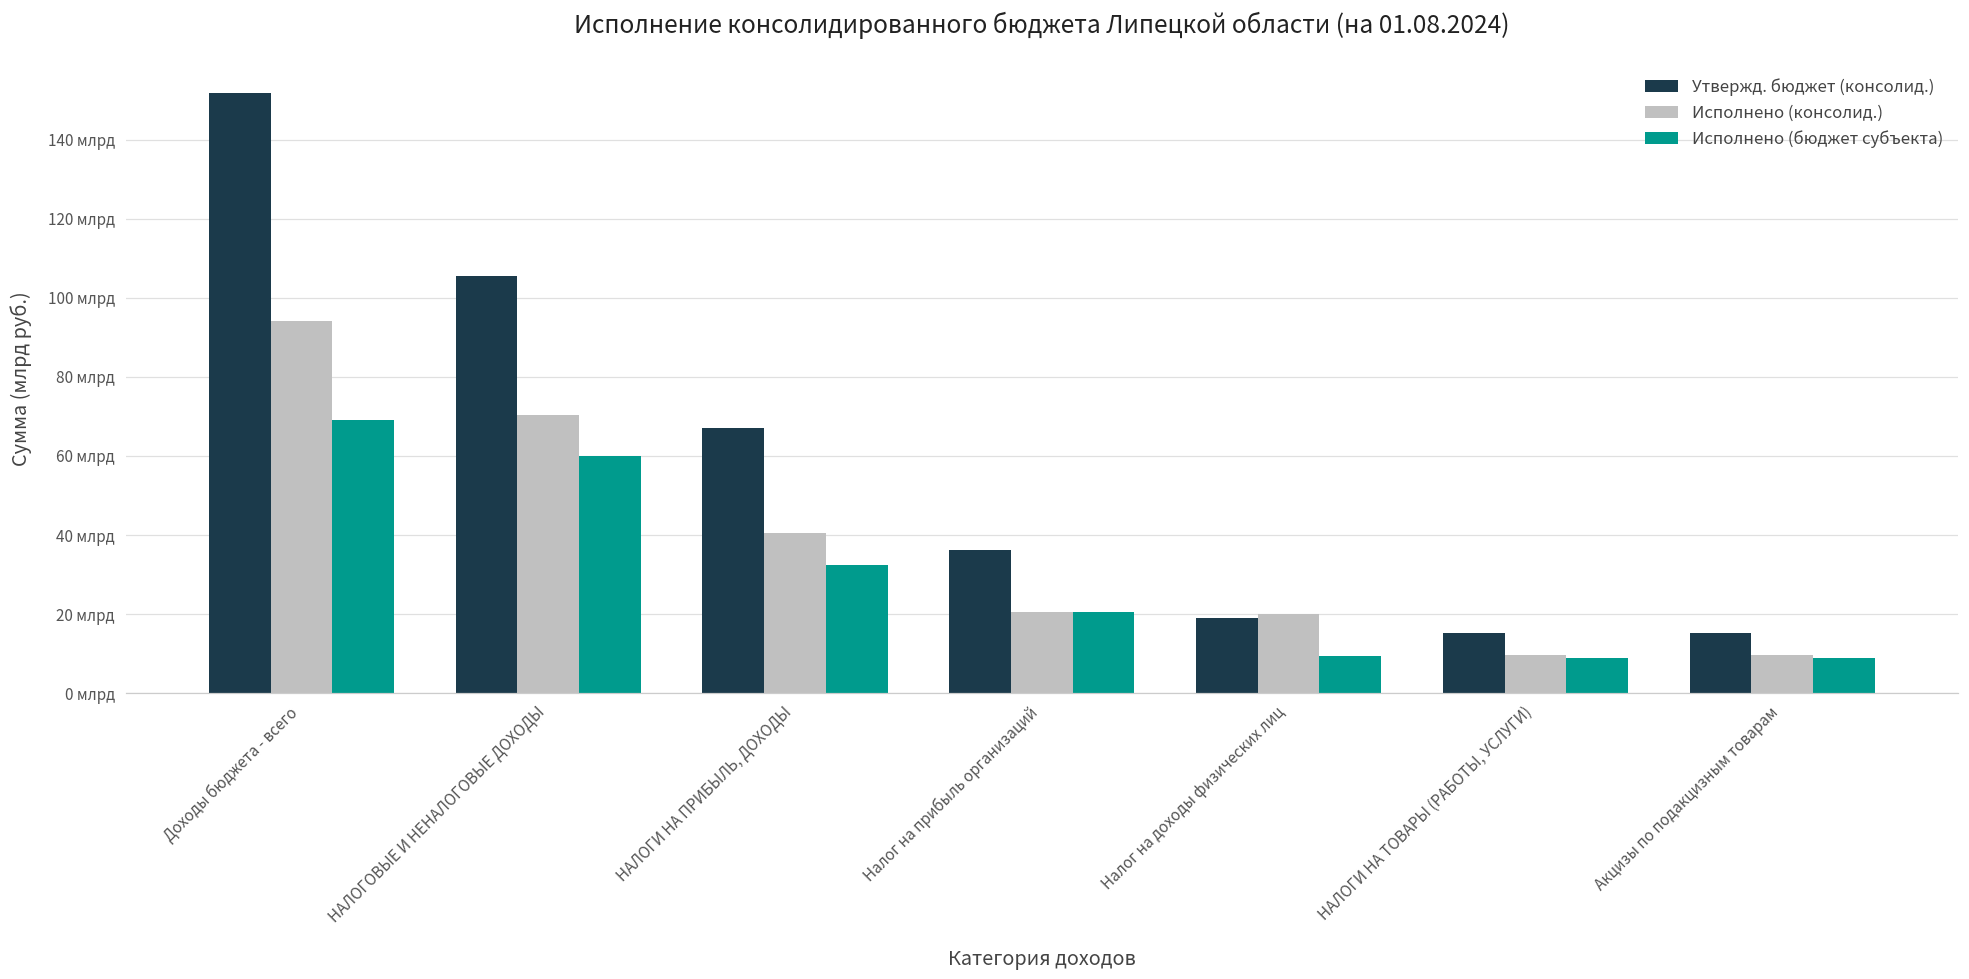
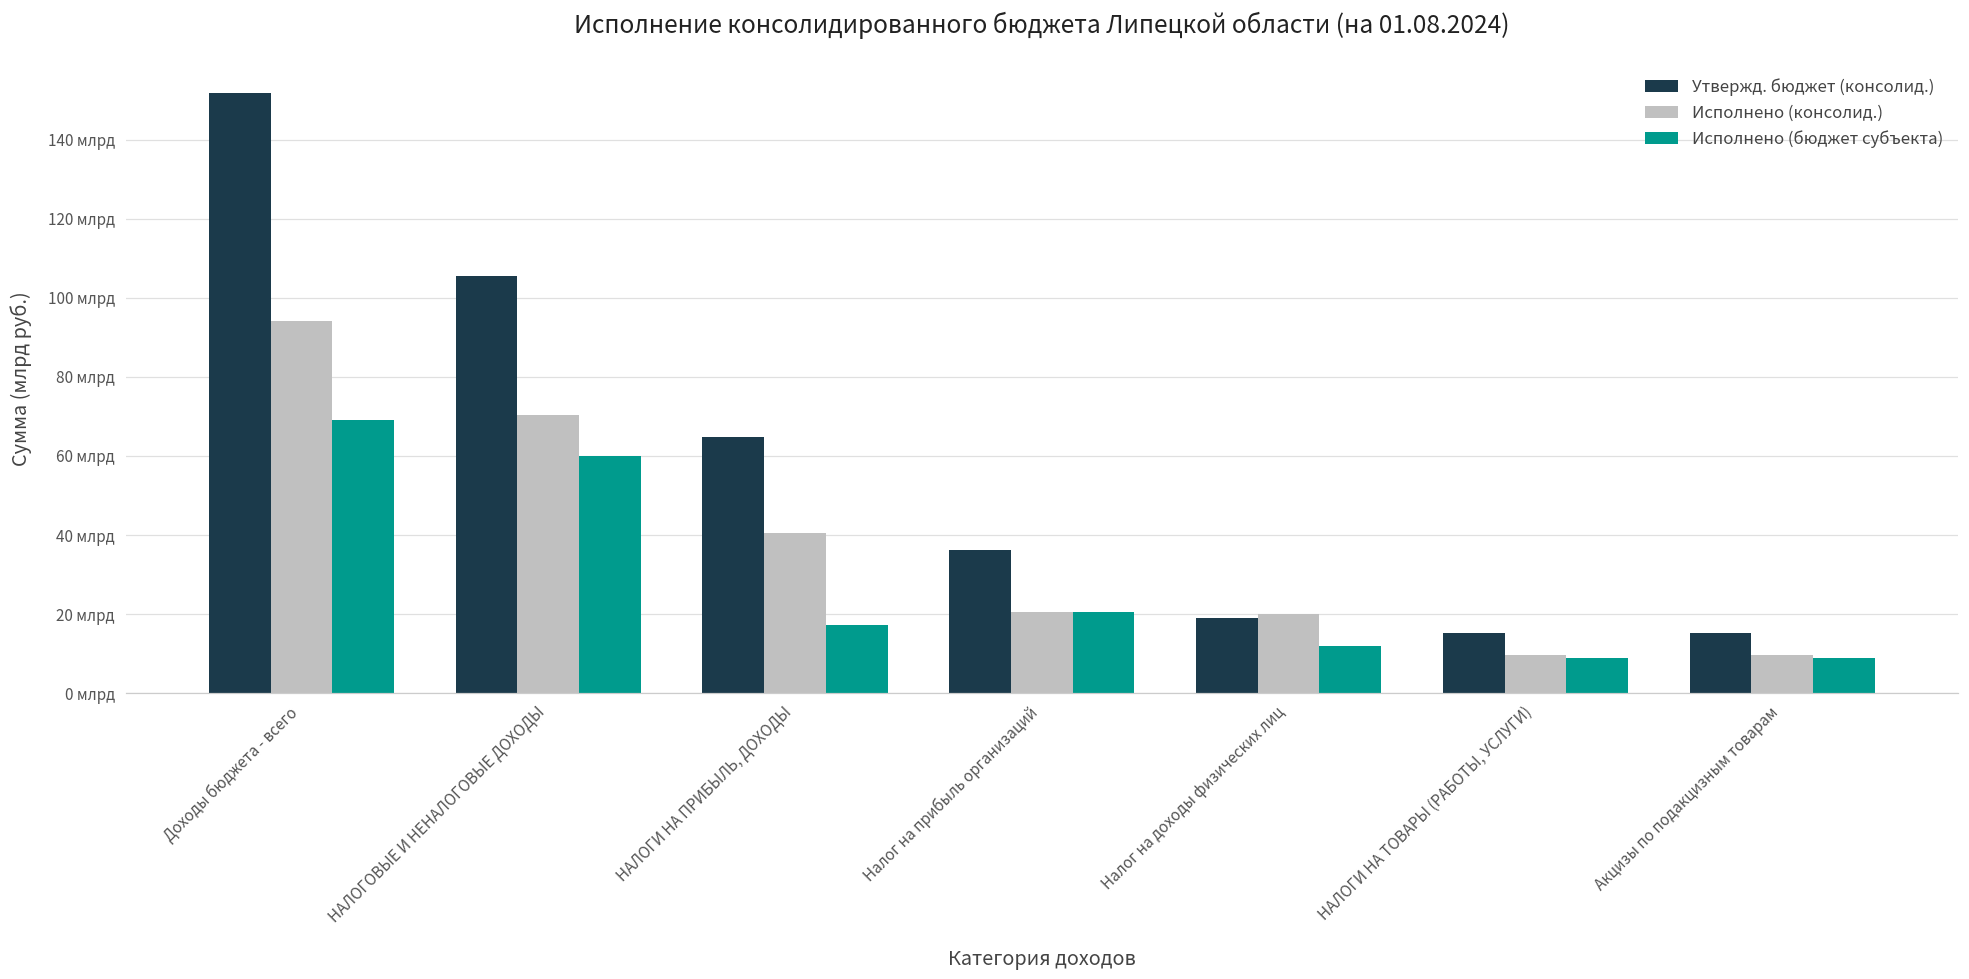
Утвержд. бюджет (консолид.), НАЛОГИ НА ПРИБЫЛЬ, ДОХОДЫ: 67 млрд -> 65 млрд
Исполнено (бюджет субъекта), НАЛОГИ НА ПРИБЫЛЬ, ДОХОДЫ: 32 млрд -> 17 млрд
Исполнено (бюджет субъекта), Налог на доходы физических лиц: 9 млрд -> 12 млрд
